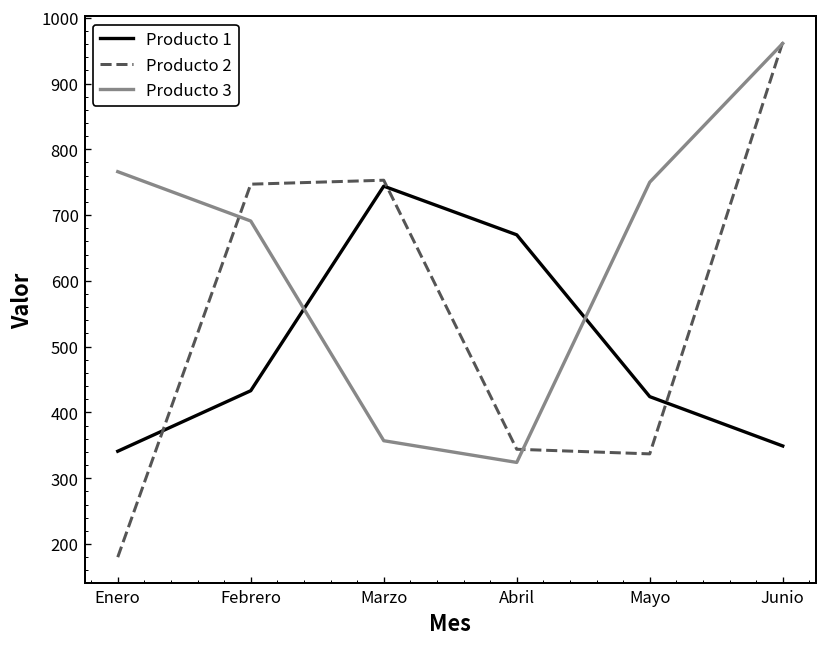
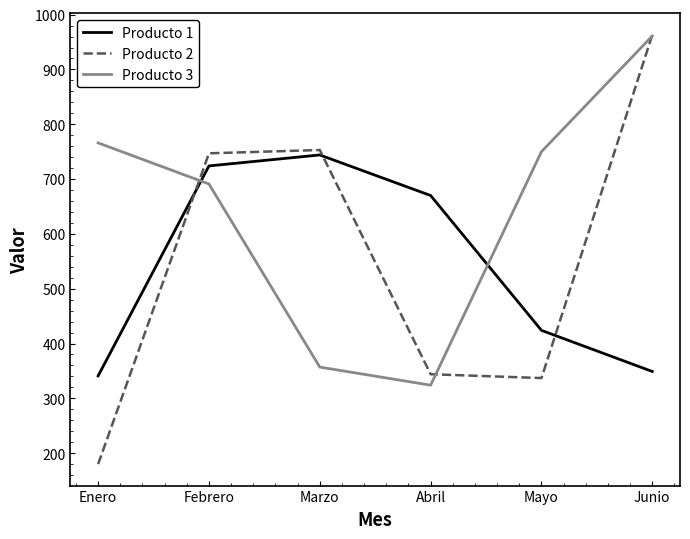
Producto 1, Febrero: 430 -> 720
